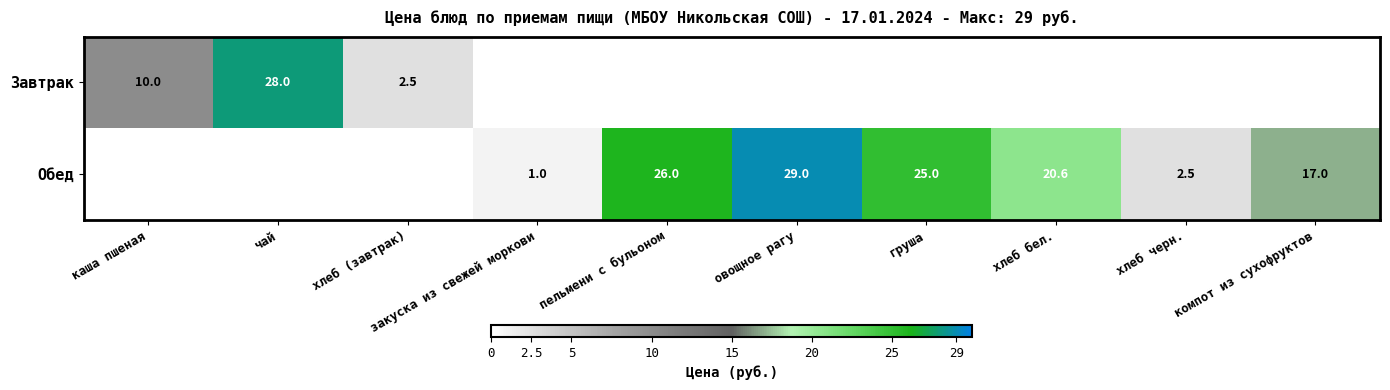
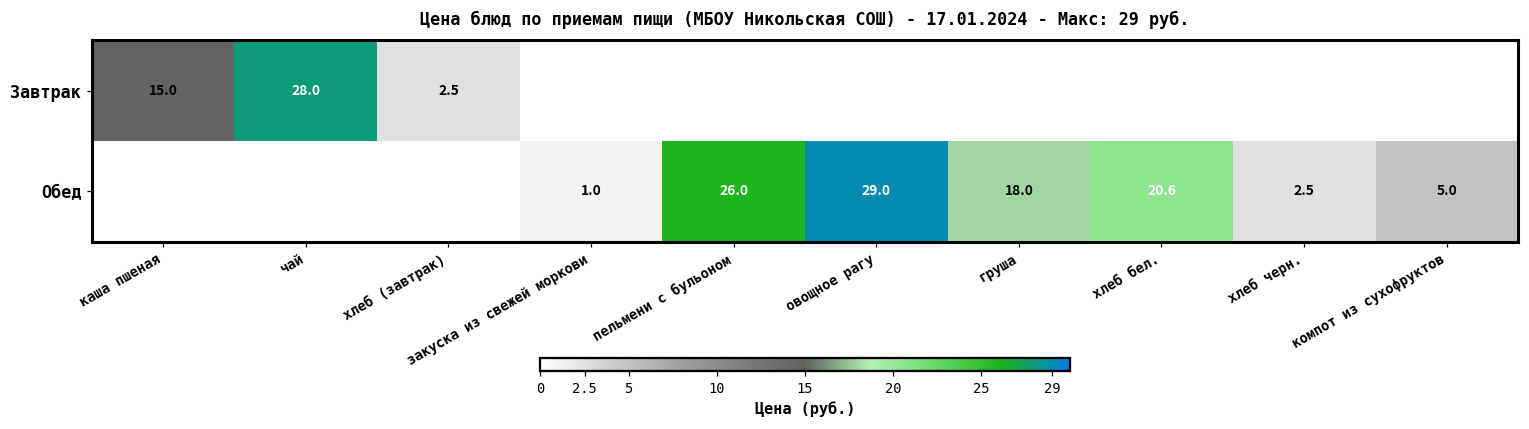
Завтрак, каша пшеная: 10.0 -> 15.0
Обед, груша: 25.0 -> 18.0
Обед, компот из сухофруктов: 17.0 -> 5.0
